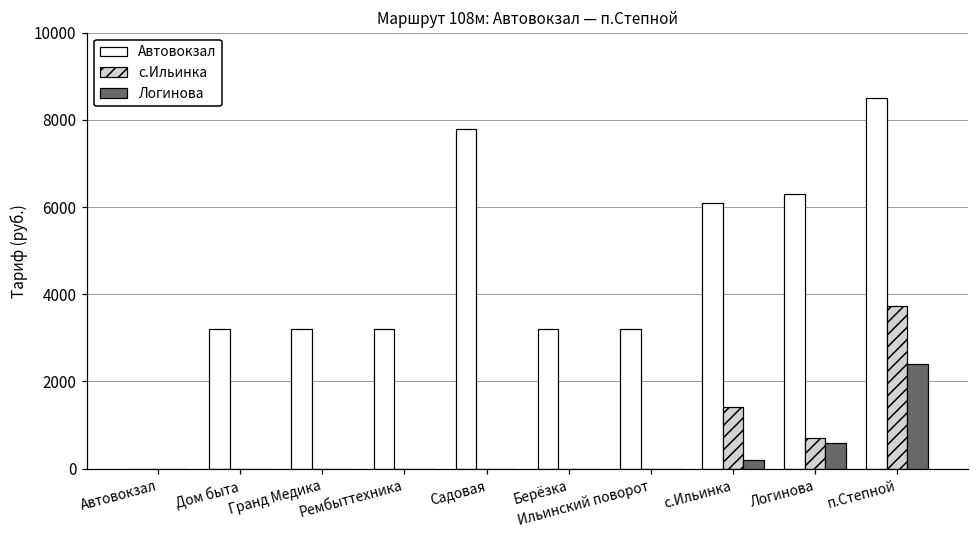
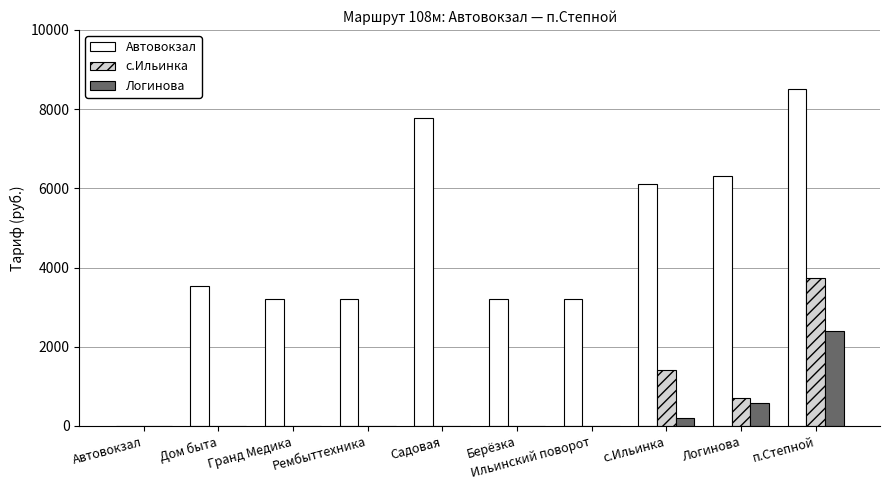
Автовокзал, Дом быта: 3200 -> 3500
